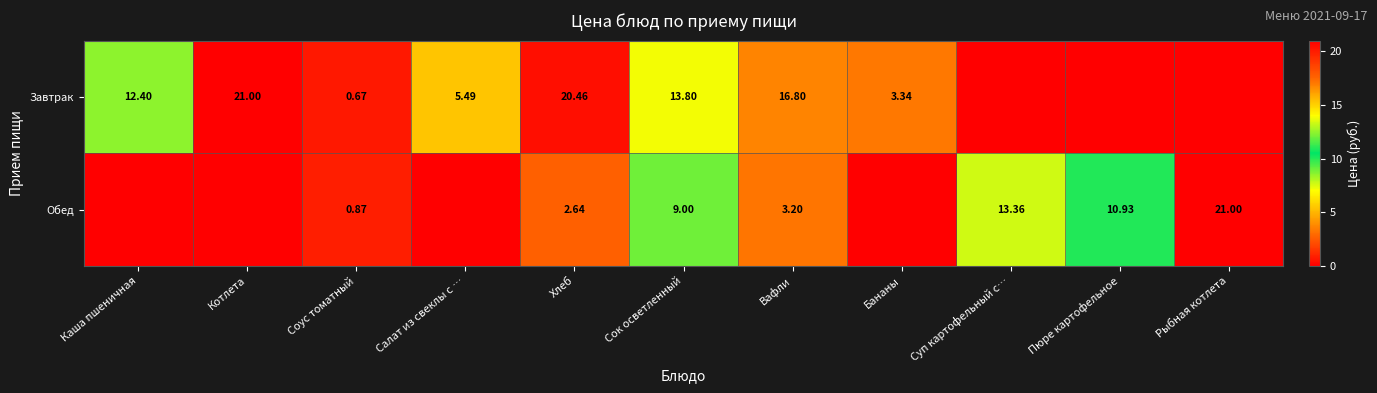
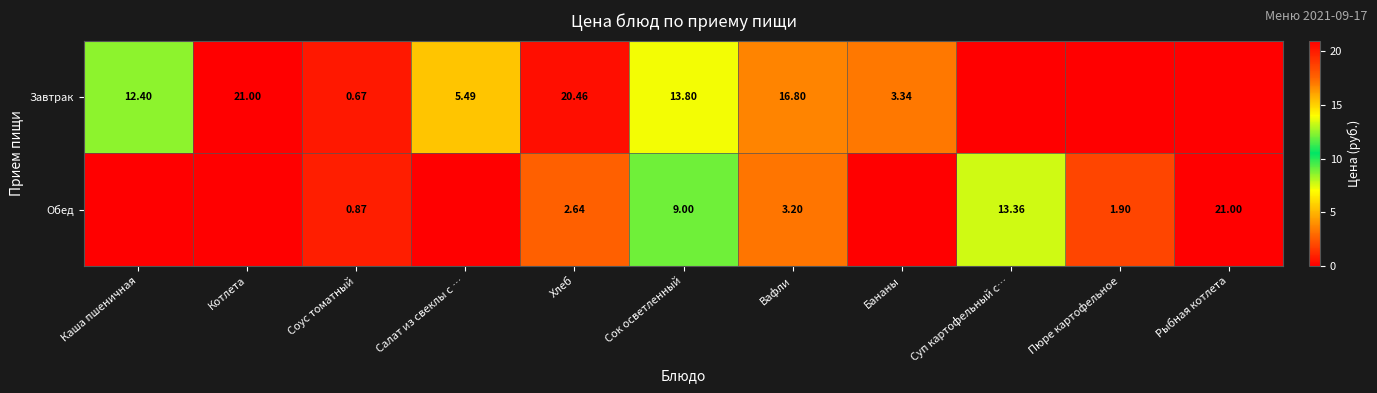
Обед, Пюре картофельное: 10.93 -> 1.90
